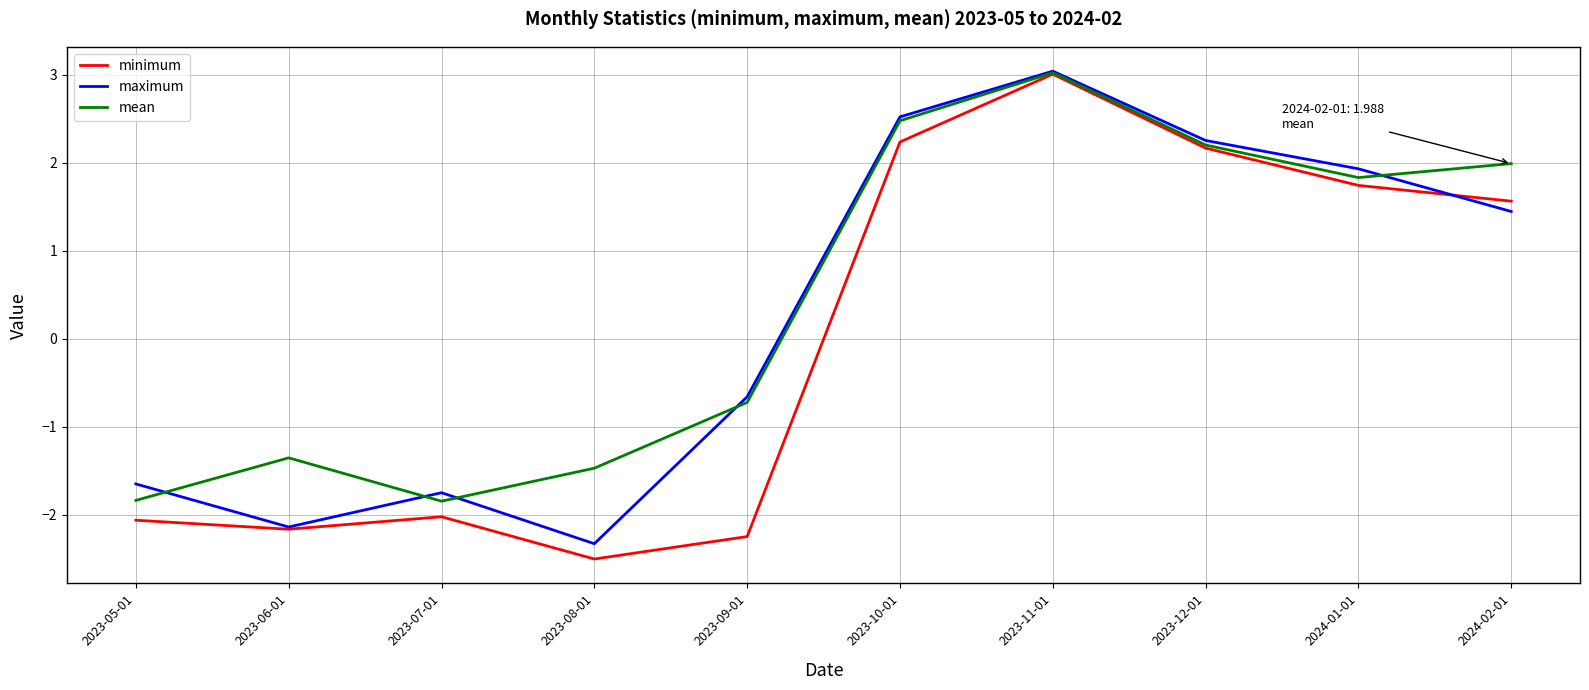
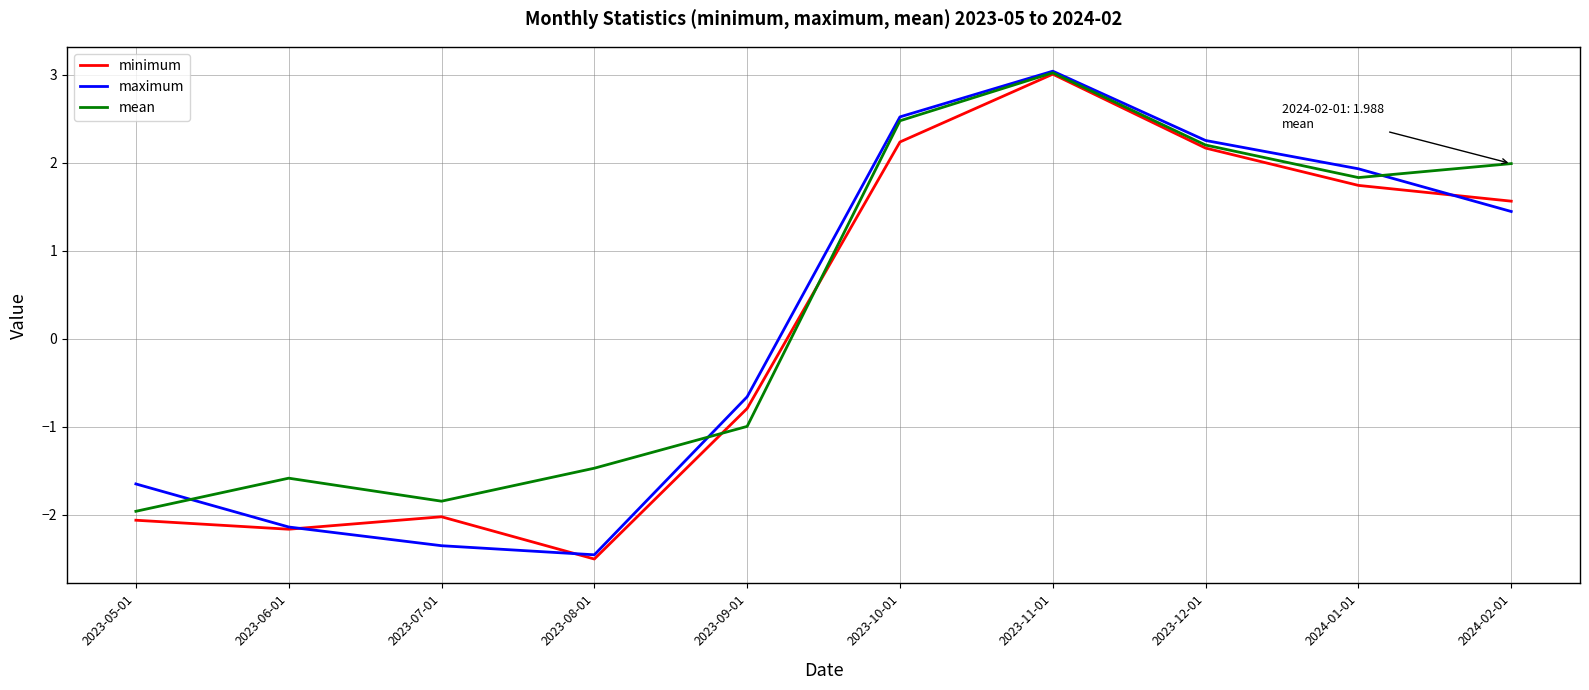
mean, 2023-05-01: -1.8 -> -2.0
mean, 2023-06-01: -1.4 -> -1.6
maximum, 2023-07-01: -1.8 -> -2.4
maximum, 2023-08-01: -2.3 -> -2.5
minimum, 2023-09-01: -2.2 -> -0.8
mean, 2023-09-01: -0.7 -> -1.0
